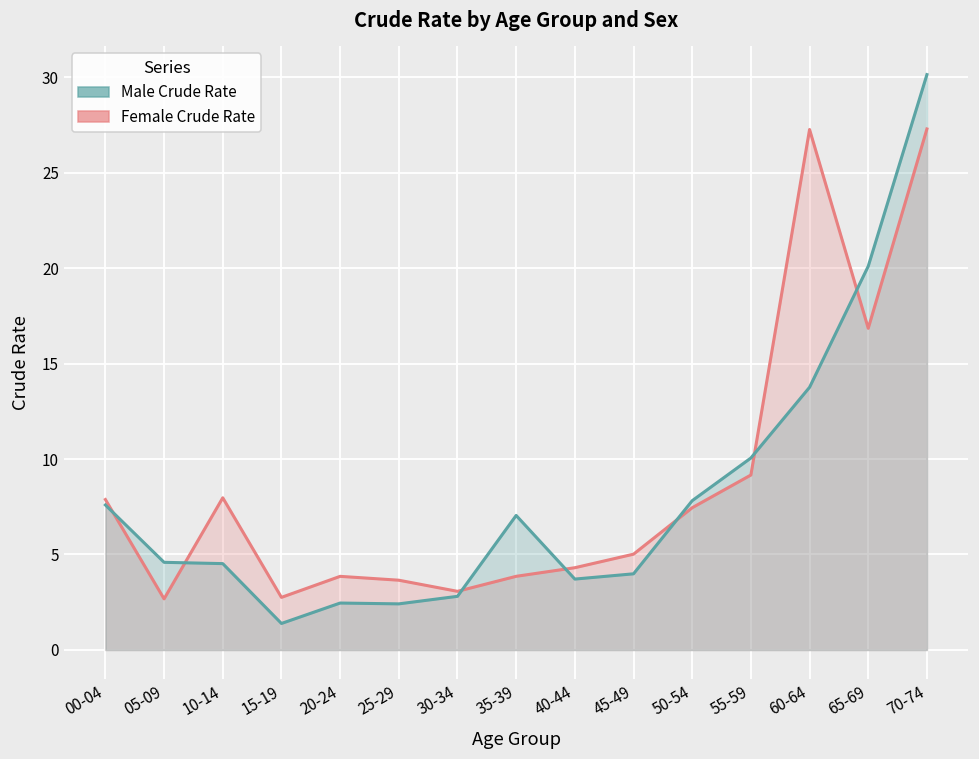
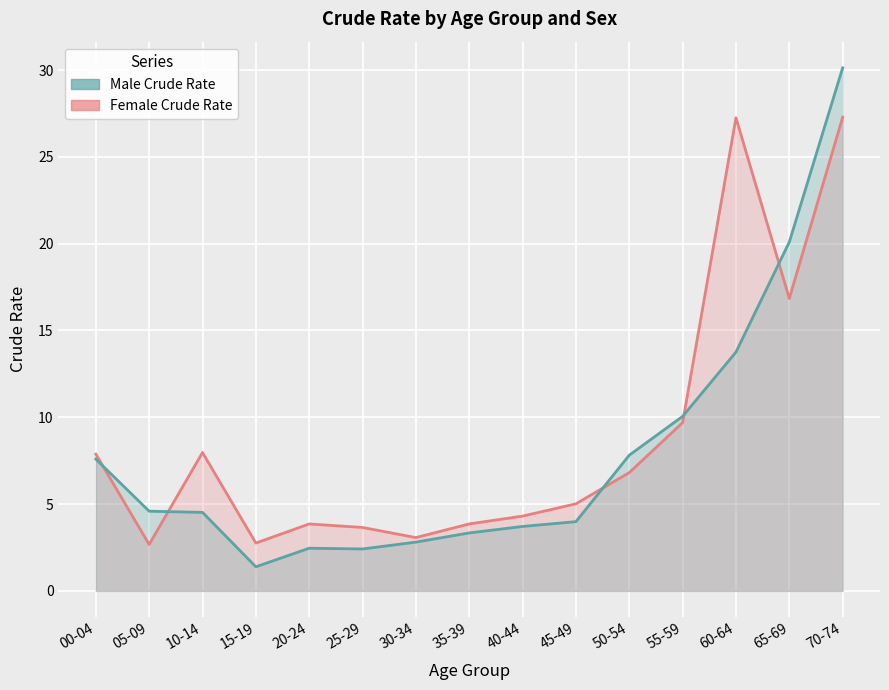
Male Crude Rate, 35-39: 7.0 -> 3.3
Female Crude Rate, 50-54: 7.4 -> 6.8
Female Crude Rate, 55-59: 9.2 -> 9.7
